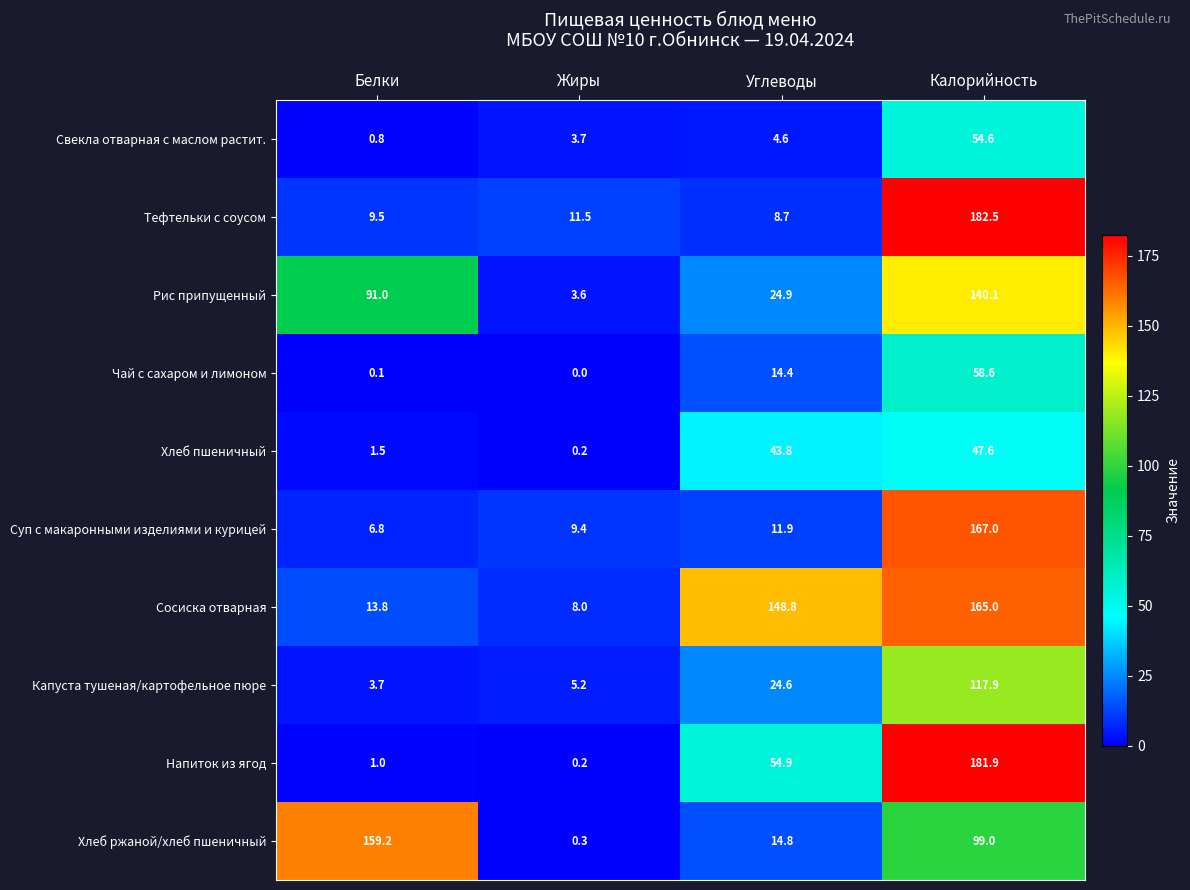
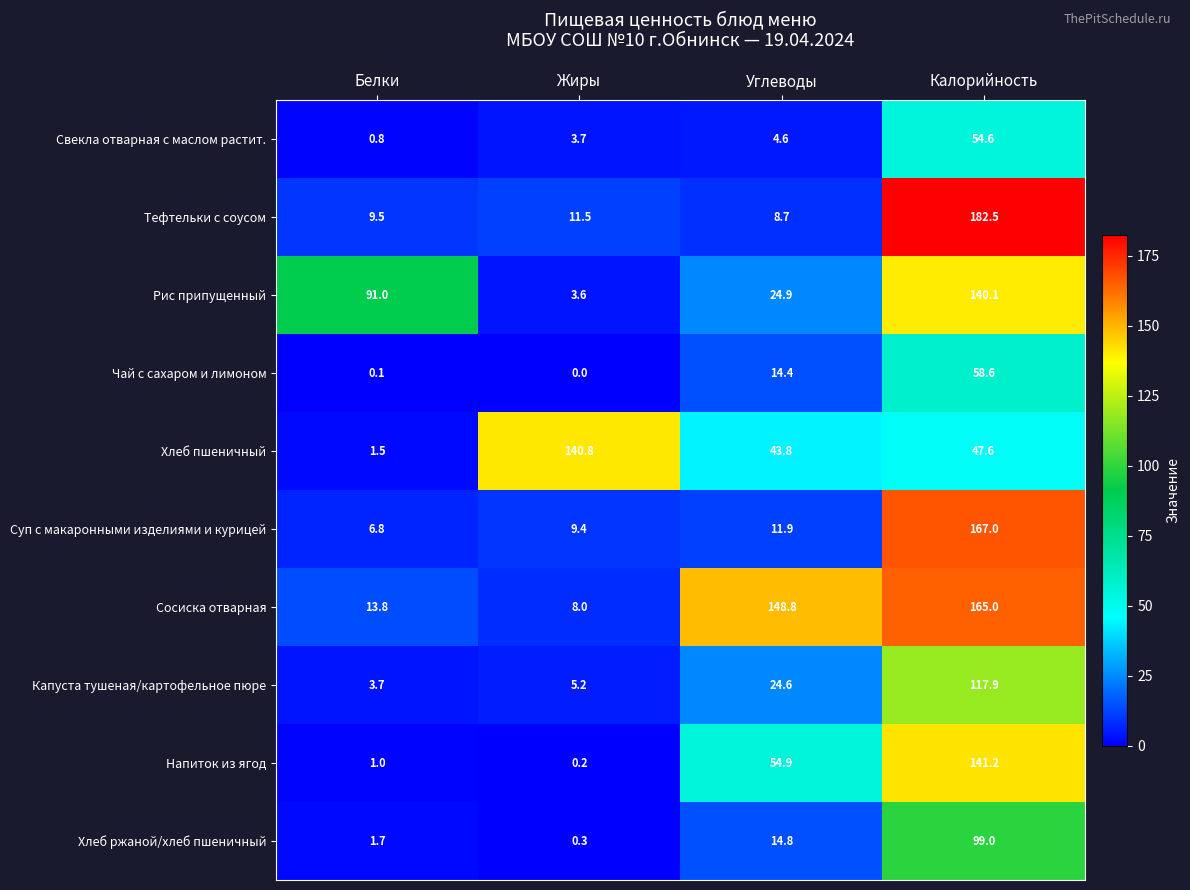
Хлеб пшеничный, Жиры: 0.2 -> 140.8
Напиток из ягод, Калорийность: 181.9 -> 141.2
Хлеб ржаной/хлеб пшеничный, Белки: 159.2 -> 1.7
